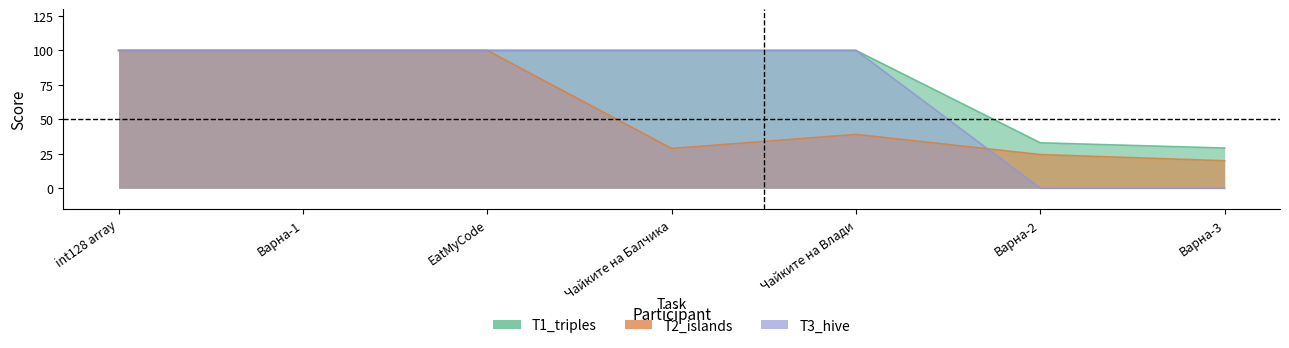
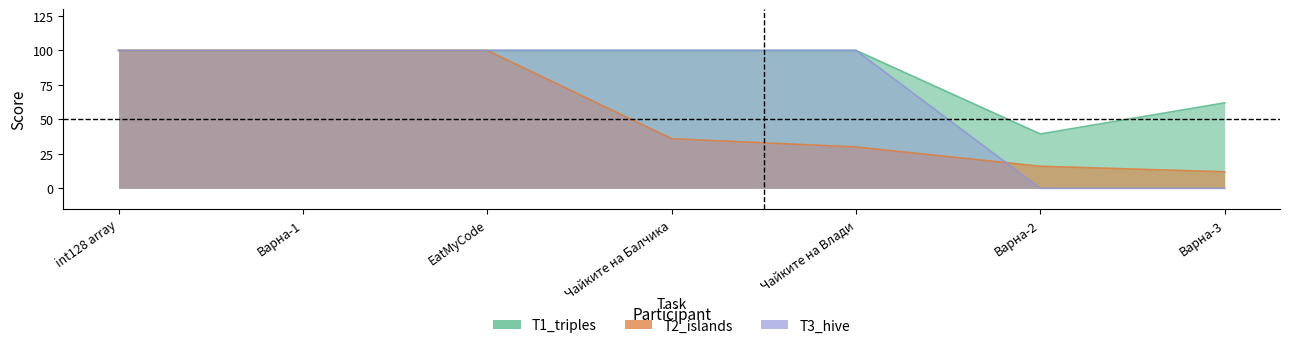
T2_islands, Чайките на Балчика: 29 -> 36
T2_islands, Чайките на Влади: 39 -> 30
T1_triples, Варна-2: 33 -> 39
T2_islands, Варна-2: 25 -> 16
T1_triples, Варна-3: 29 -> 62
T2_islands, Варна-3: 20 -> 12
